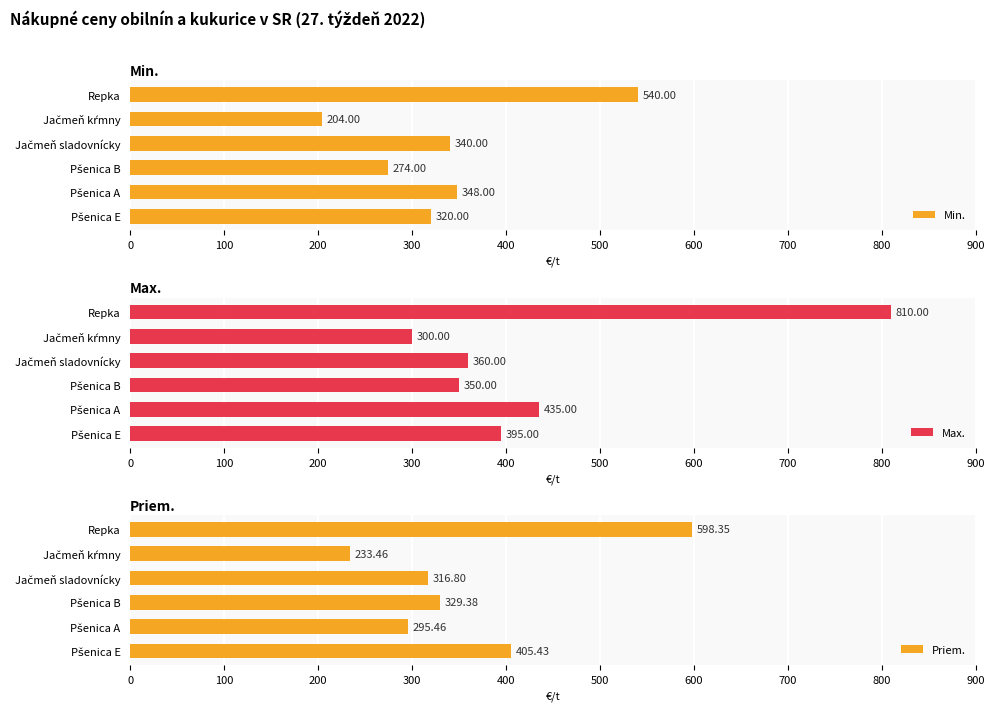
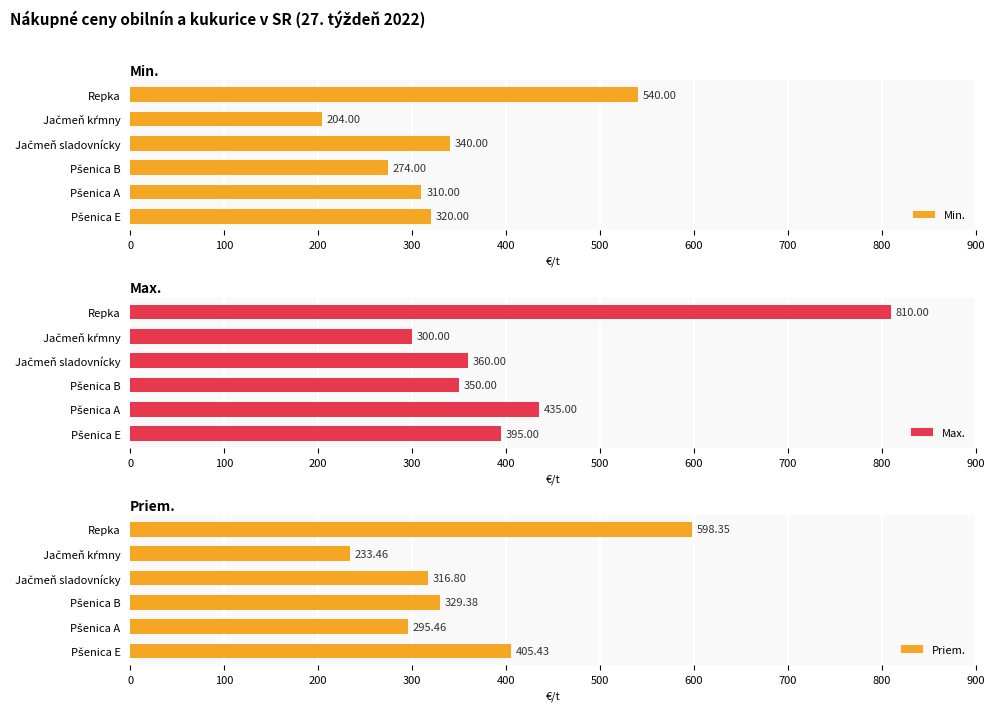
Min., Pšenica A: 348.00 -> 310.00
